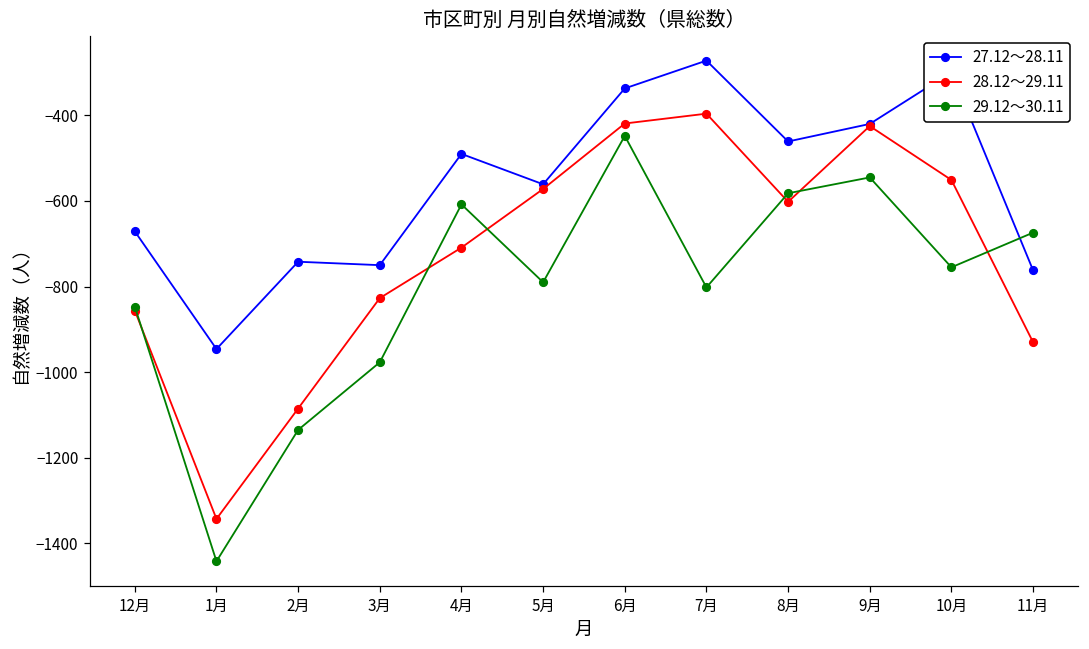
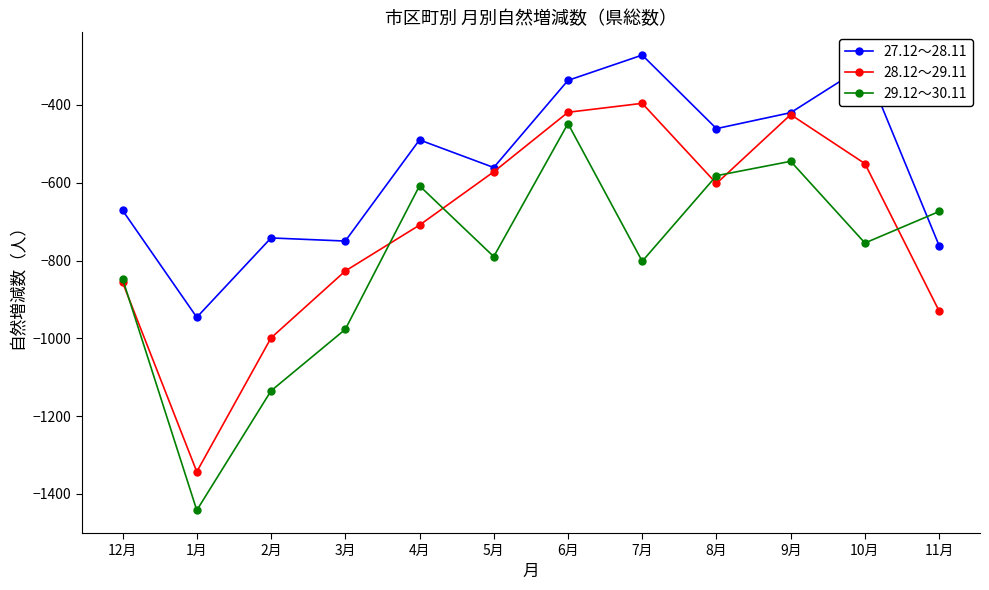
28.12～29.11, 2月: -1090 -> -1000
